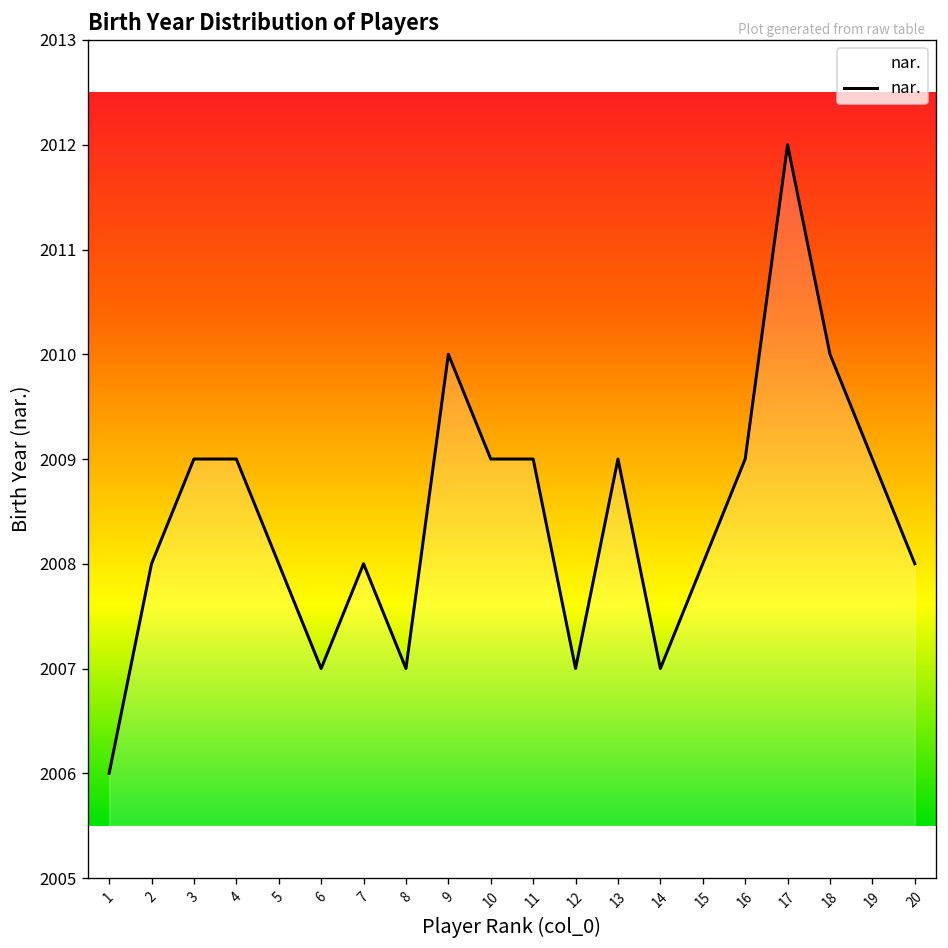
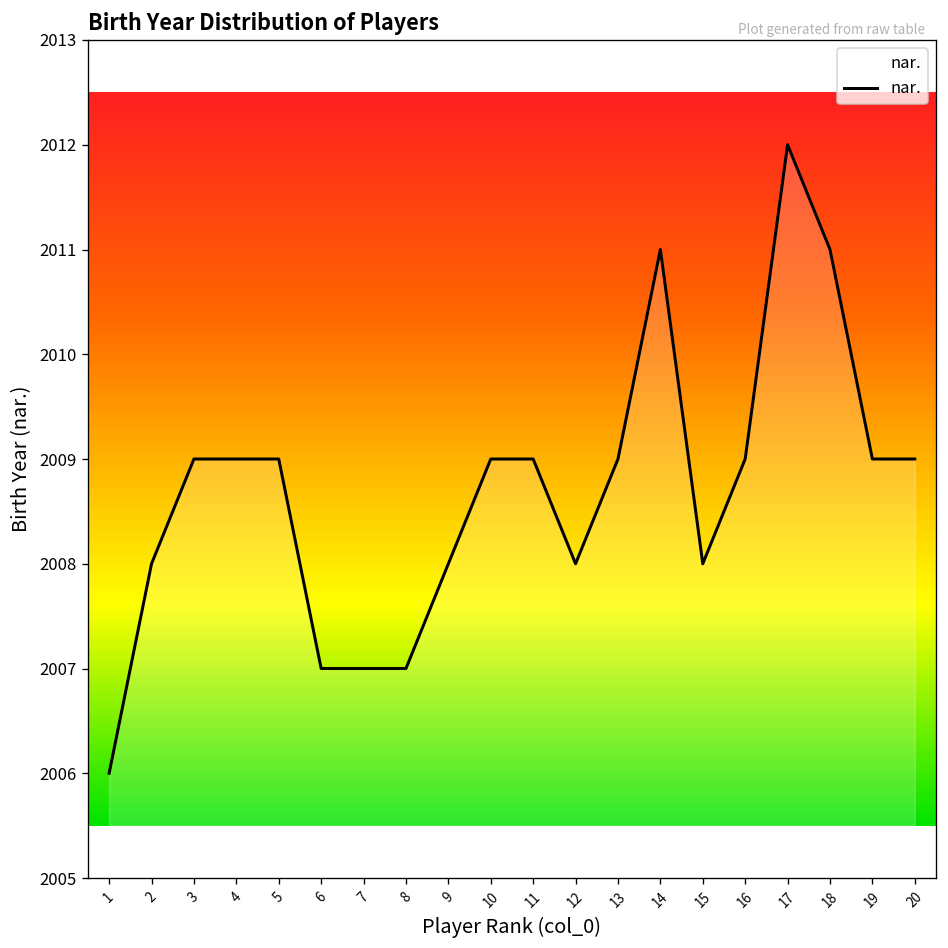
5: 2008 -> 2009
7: 2008 -> 2007
9: 2010 -> 2008
12: 2007 -> 2008
14: 2007 -> 2011
18: 2010 -> 2011
20: 2008 -> 2009
